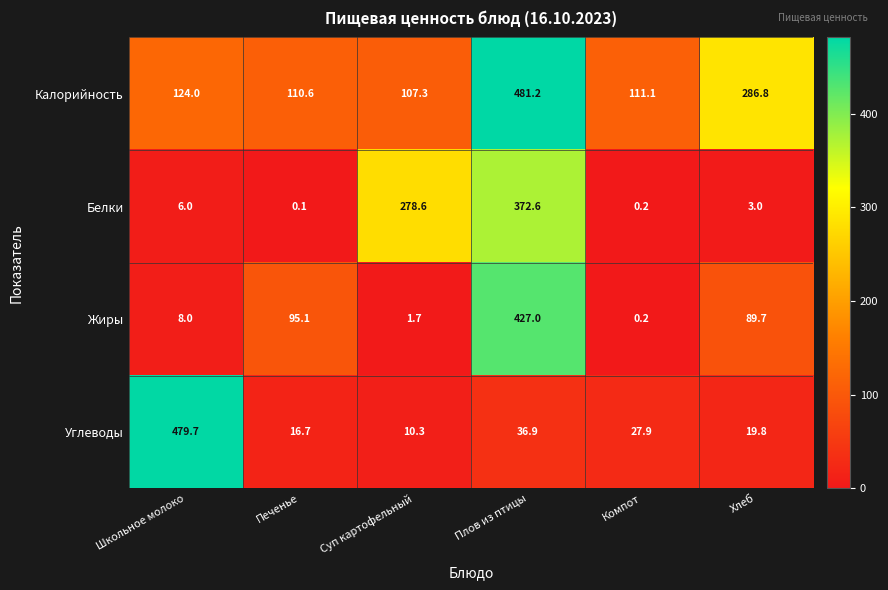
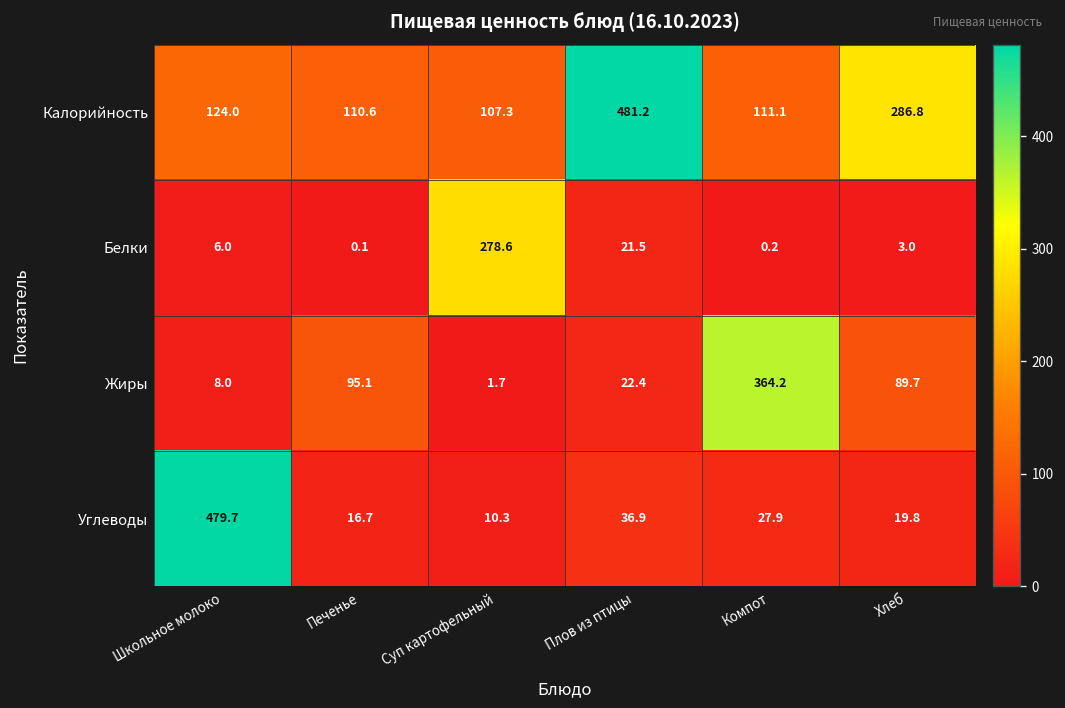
Белки, Плов из птицы: 372.6 -> 21.5
Жиры, Плов из птицы: 427.0 -> 22.4
Жиры, Компот: 0.2 -> 364.2
